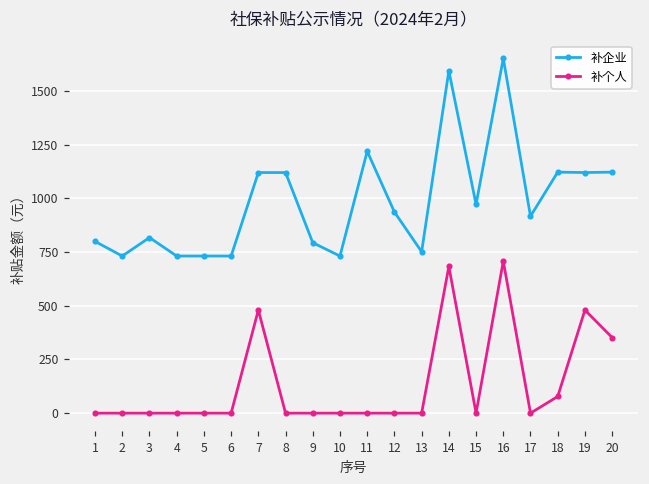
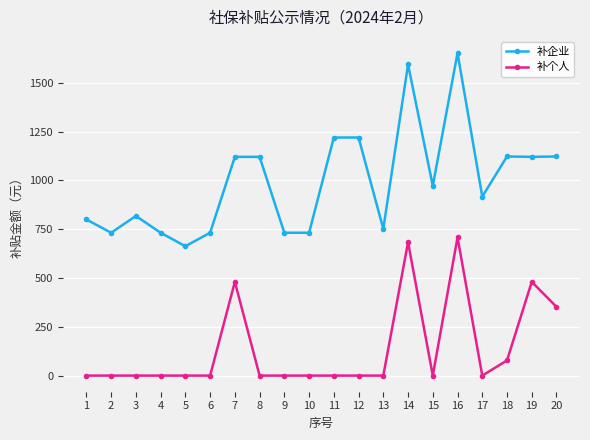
补企业, 5: 730 -> 660
补企业, 9: 790 -> 730
补企业, 12: 940 -> 1220
